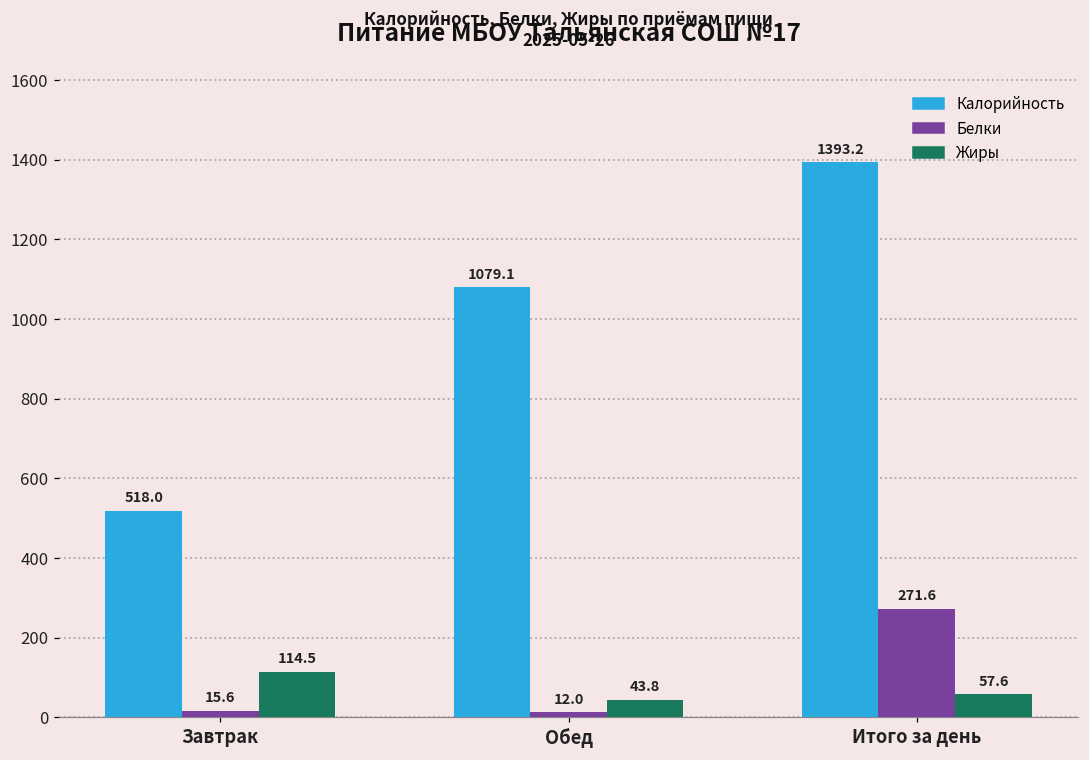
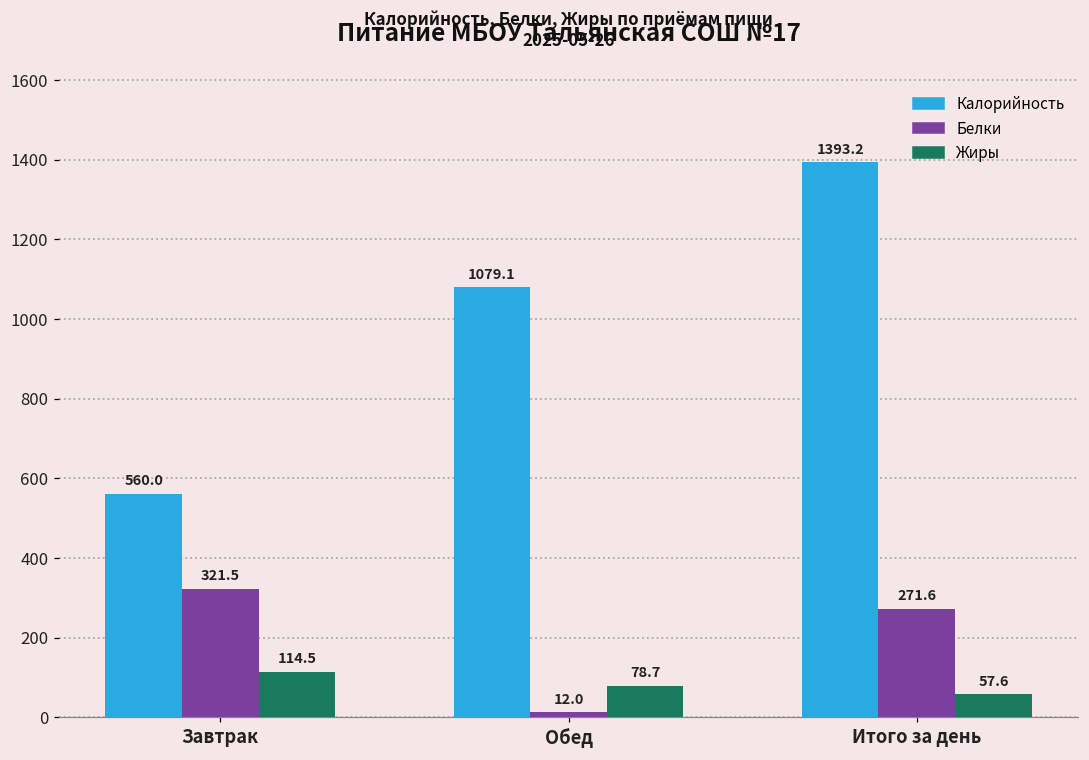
Калорийность, Завтрак: 518.0 -> 560.0
Белки, Завтрак: 15.6 -> 321.5
Жиры, Обед: 43.8 -> 78.7
